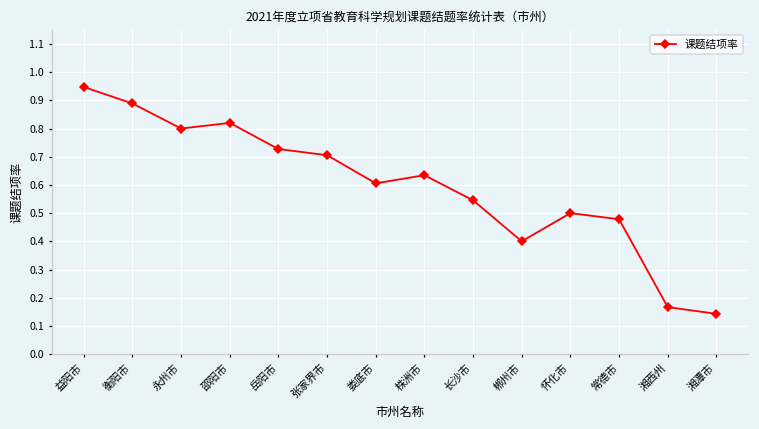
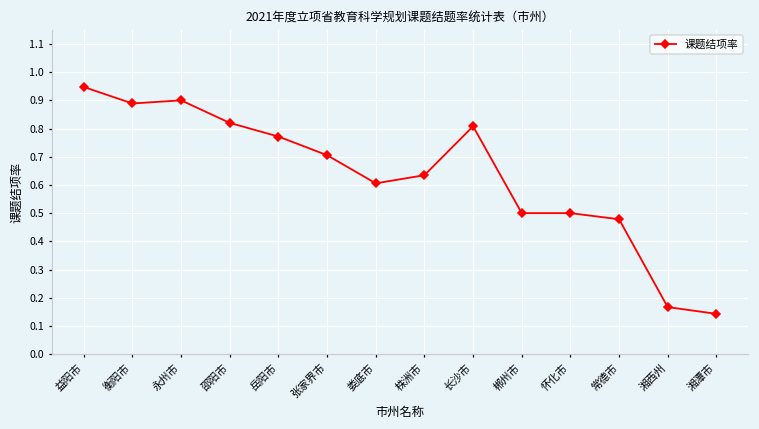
永州市: 0.8 -> 0.9
岳阳市: 0.73 -> 0.77
长沙市: 0.55 -> 0.81
郴州市: 0.4 -> 0.5
